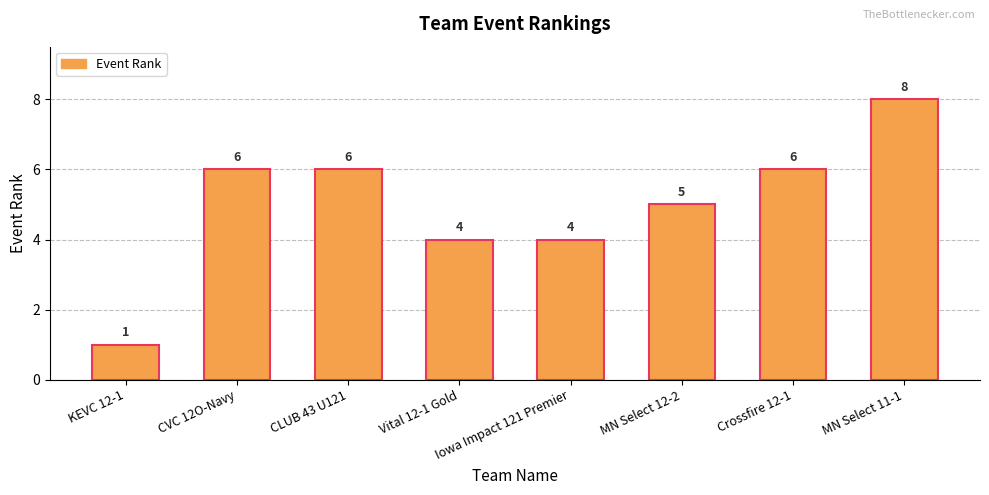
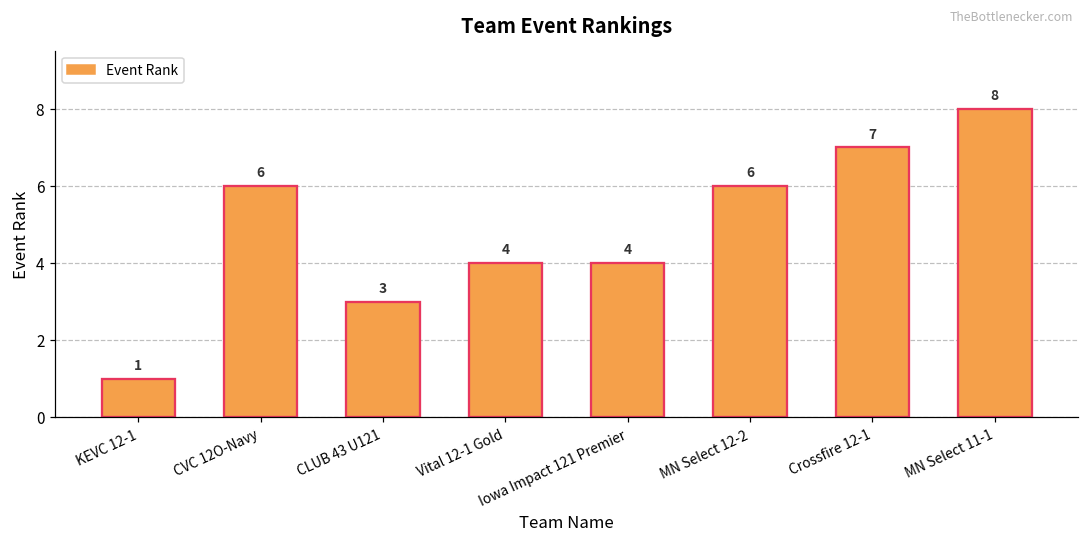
CLUB 43 U121: 6 -> 3
MN Select 12-2: 5 -> 6
Crossfire 12-1: 6 -> 7
